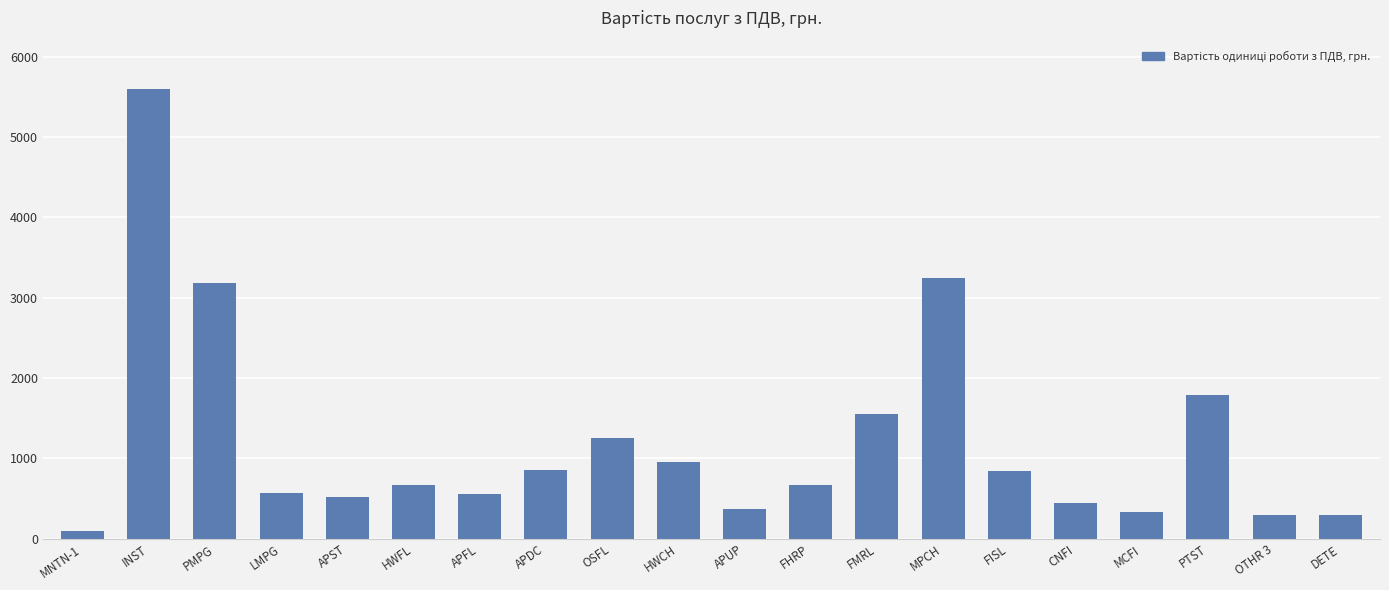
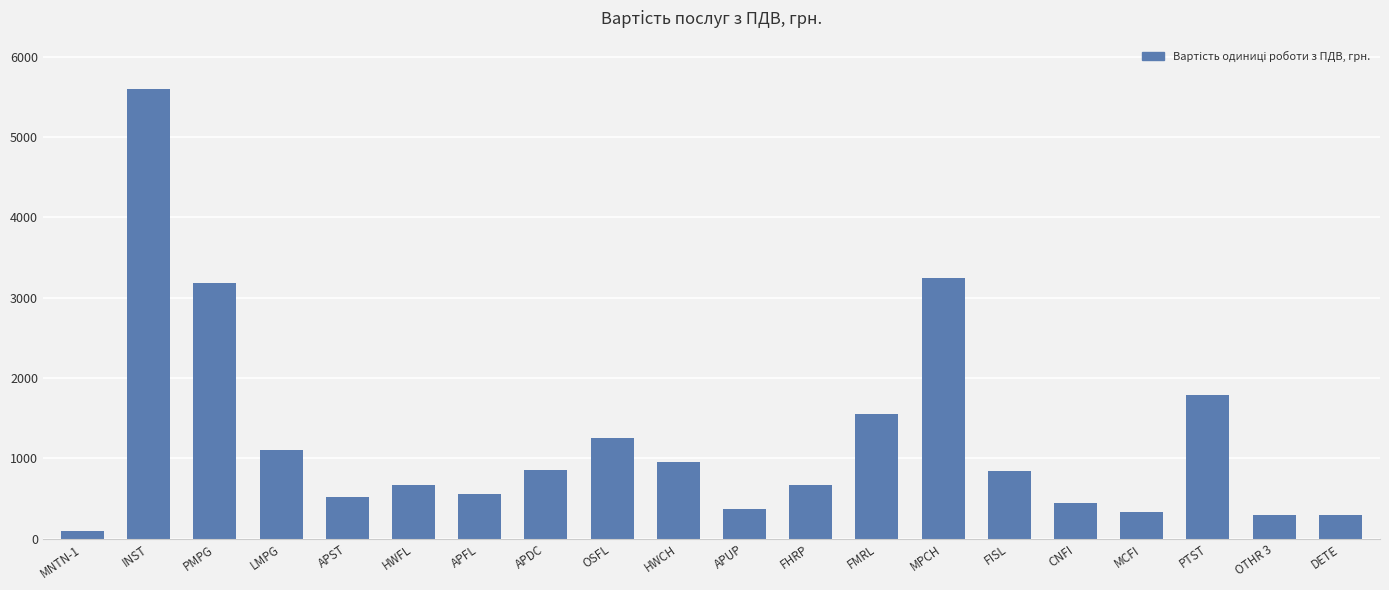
LMPG: 600 -> 1100
